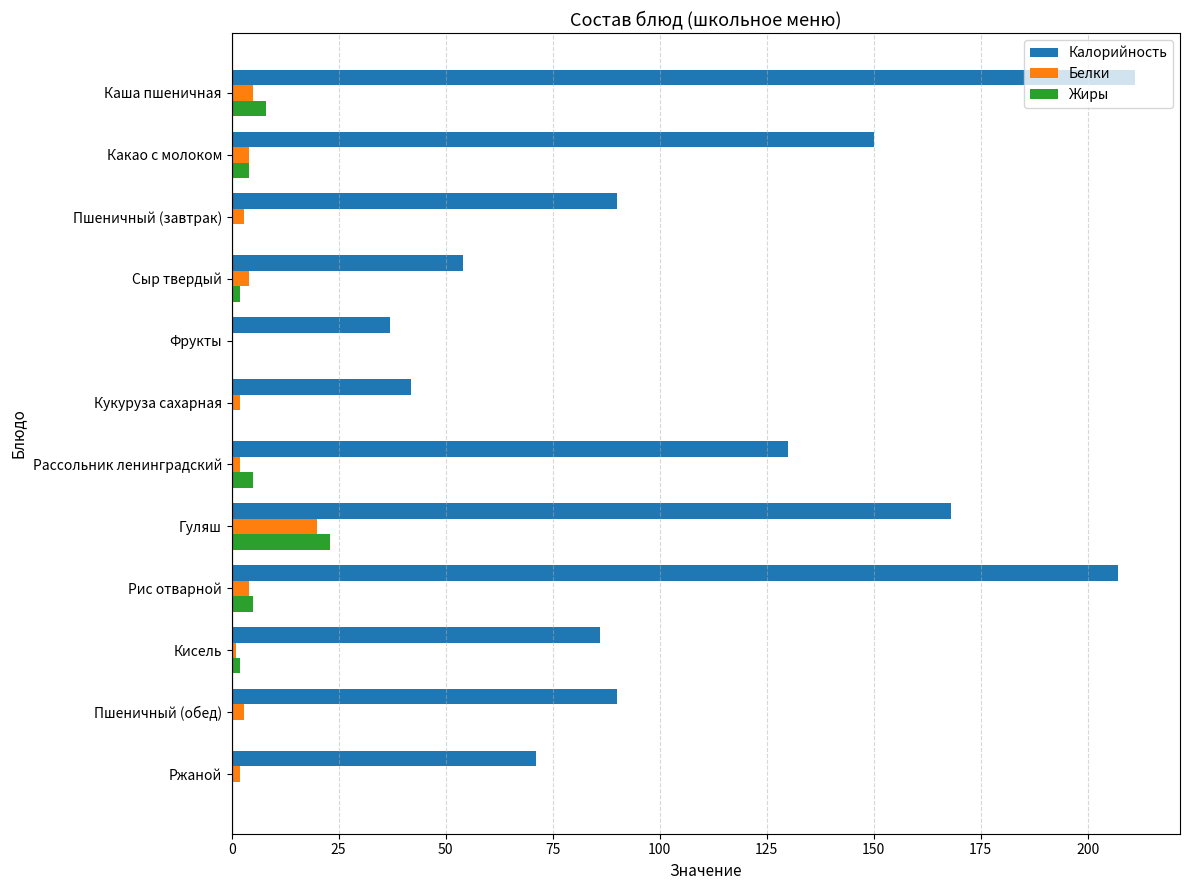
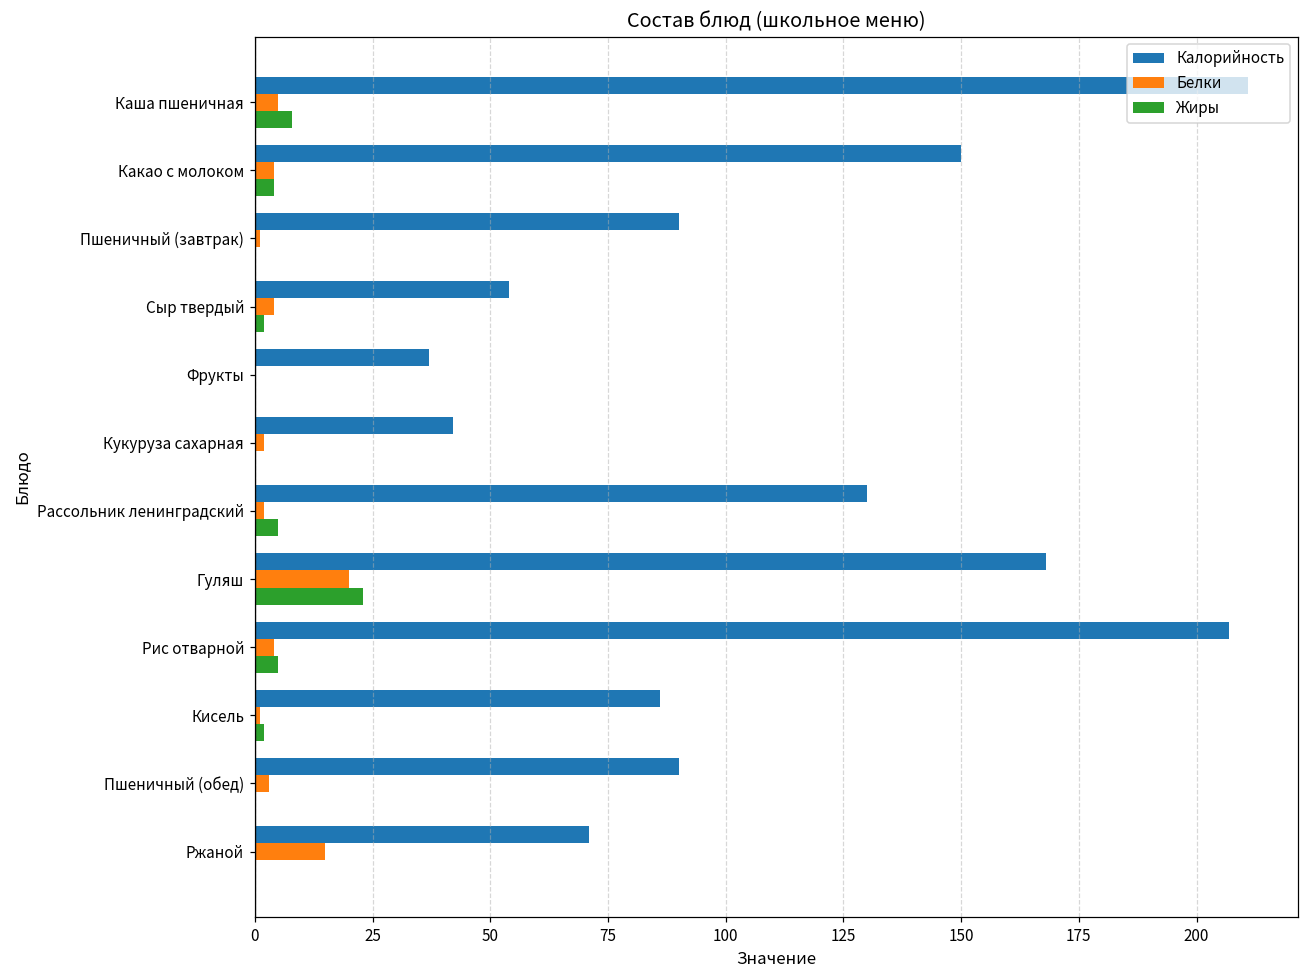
Белки, Пшеничный (завтрак): 3 -> 1
Белки, Ржаной: 2 -> 15
